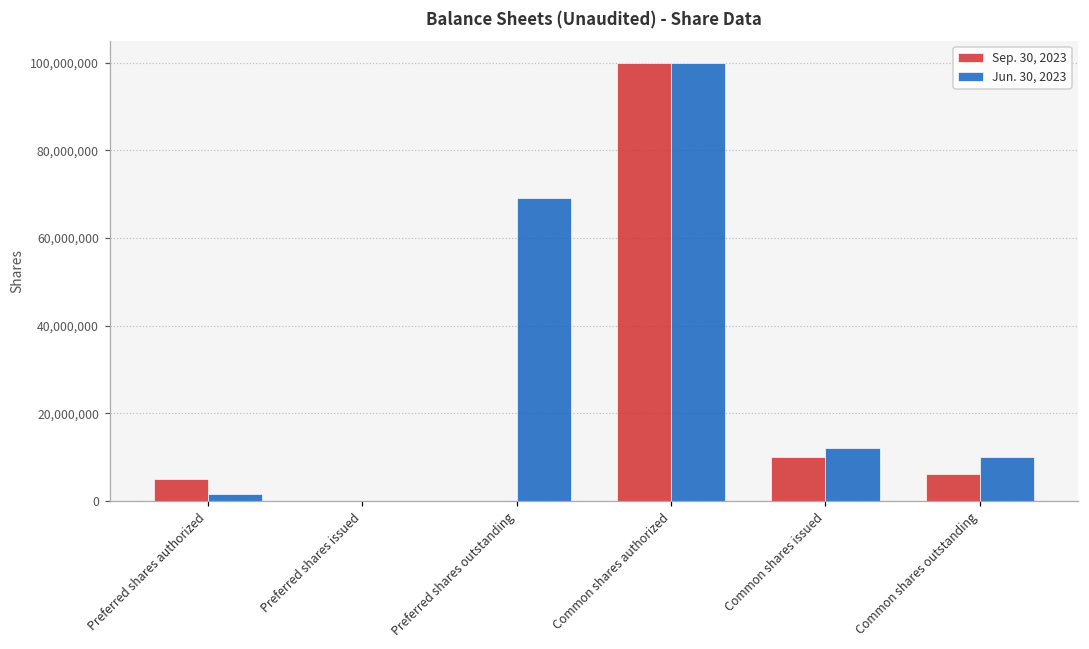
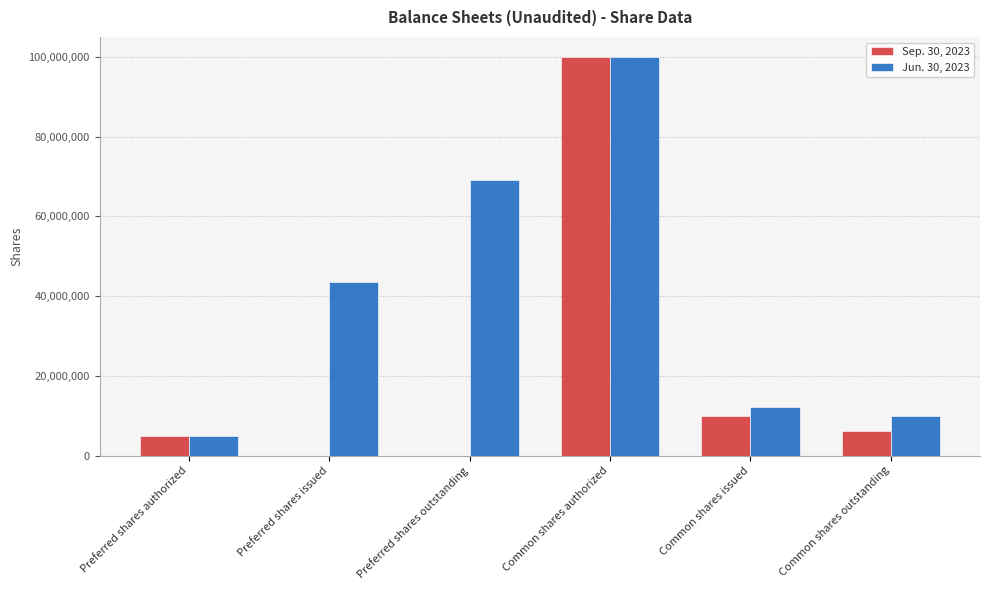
Jun. 30, 2023, Preferred shares authorized: 2,000,000 -> 5,000,000
Jun. 30, 2023, Preferred shares issued: 0 -> 44,000,000
